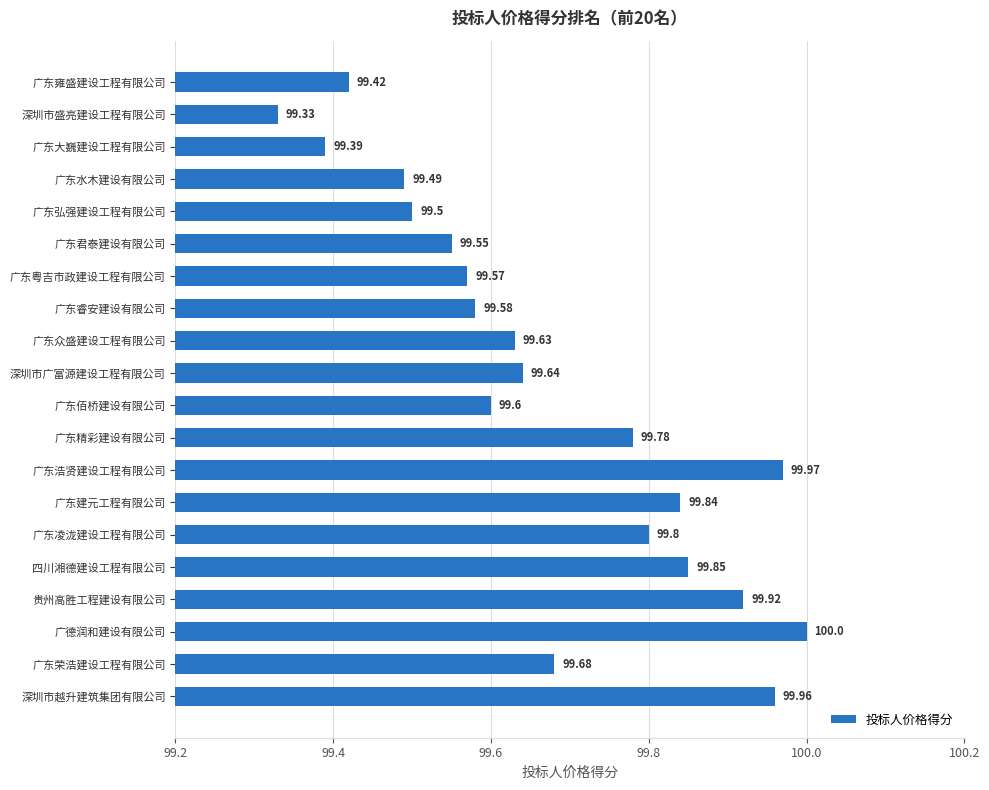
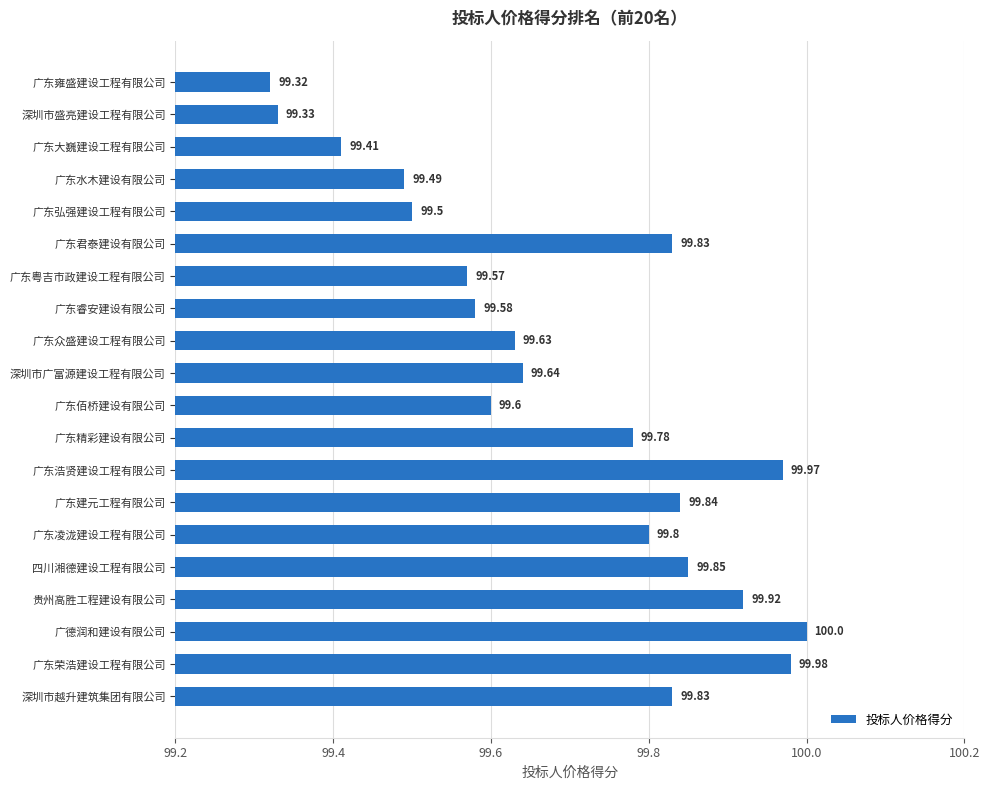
广东雍盛建设工程有限公司: 99.42 -> 99.32
广东大巍建设工程有限公司: 99.39 -> 99.41
广东君泰建设有限公司: 99.55 -> 99.83
广东荣浩建设工程有限公司: 99.68 -> 99.98
深圳市越升建筑集团有限公司: 99.96 -> 99.83
